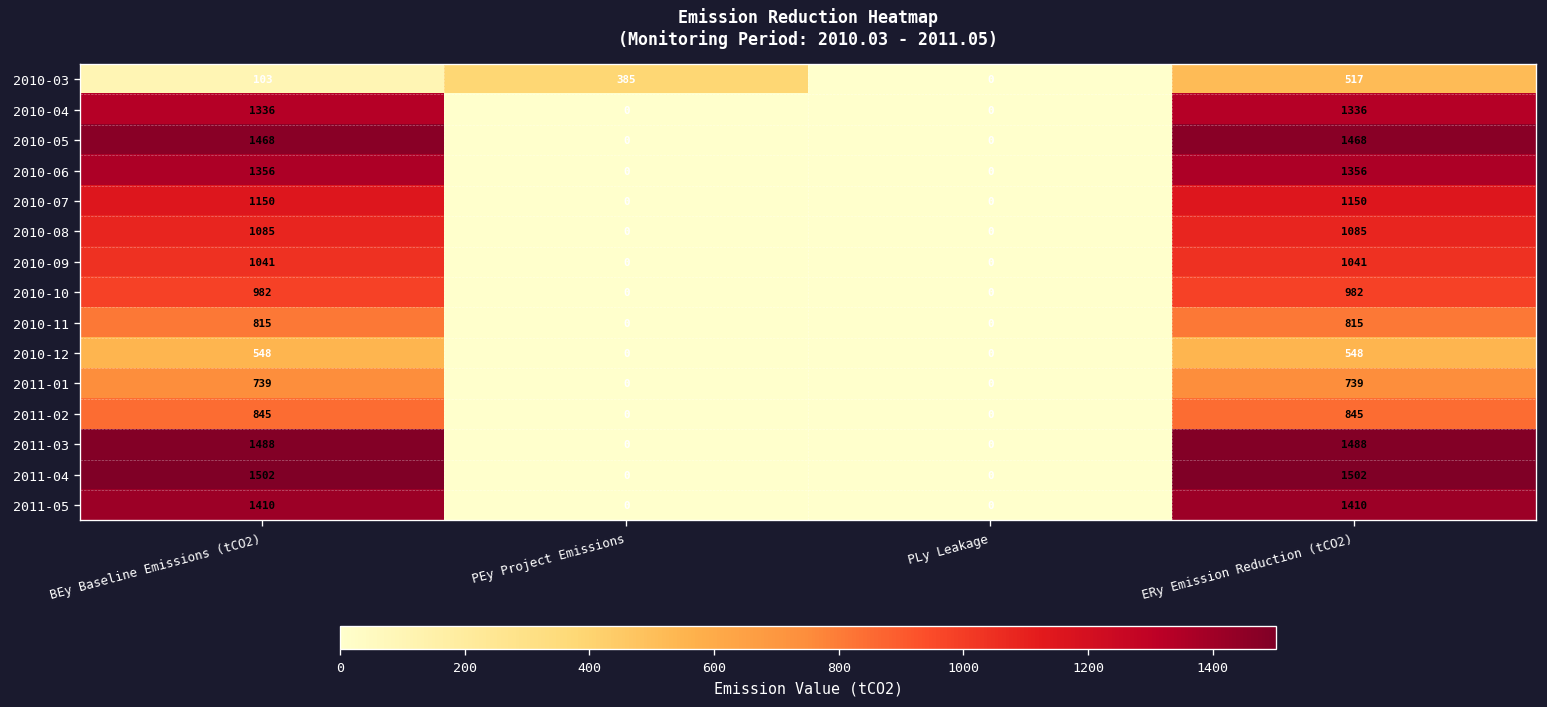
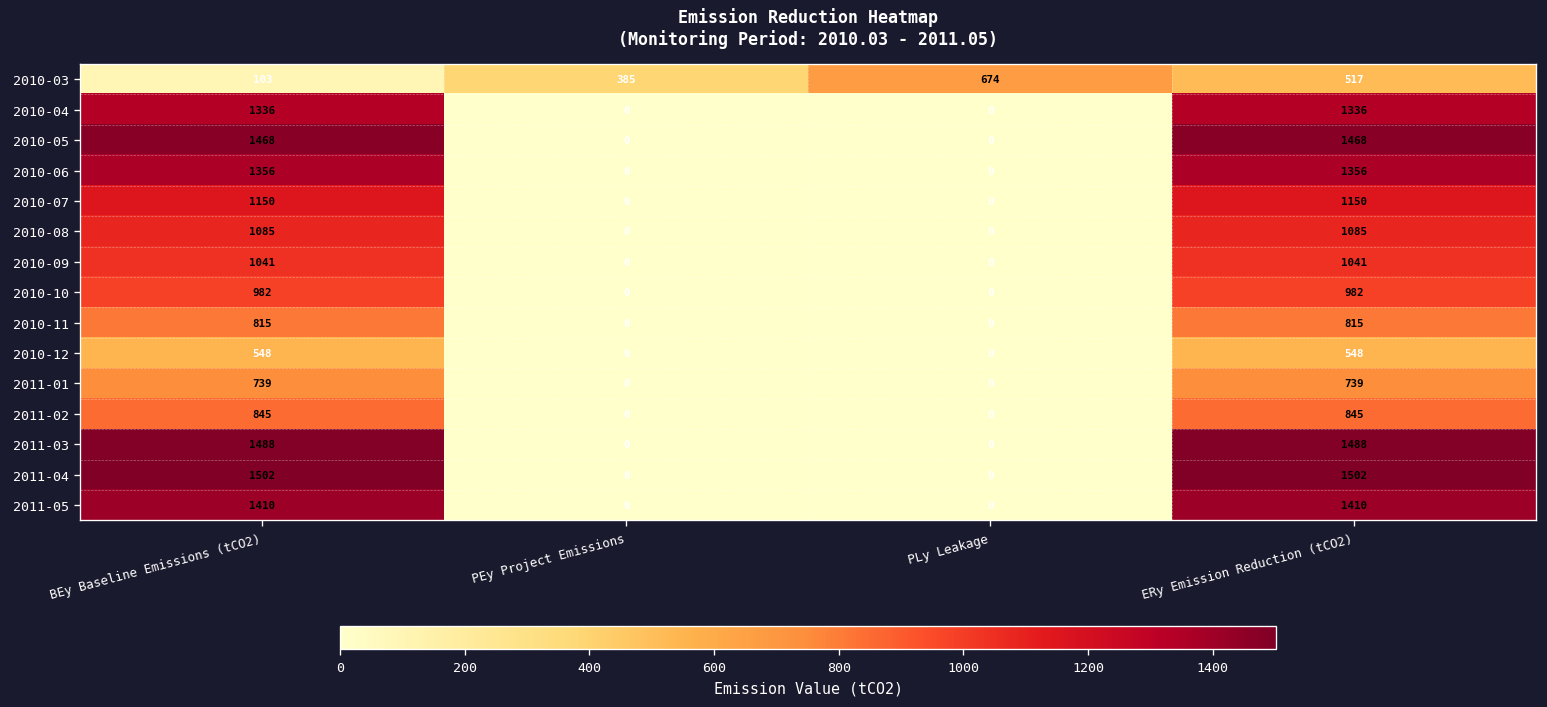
2010-03, PLy Leakage: 0 -> 674
